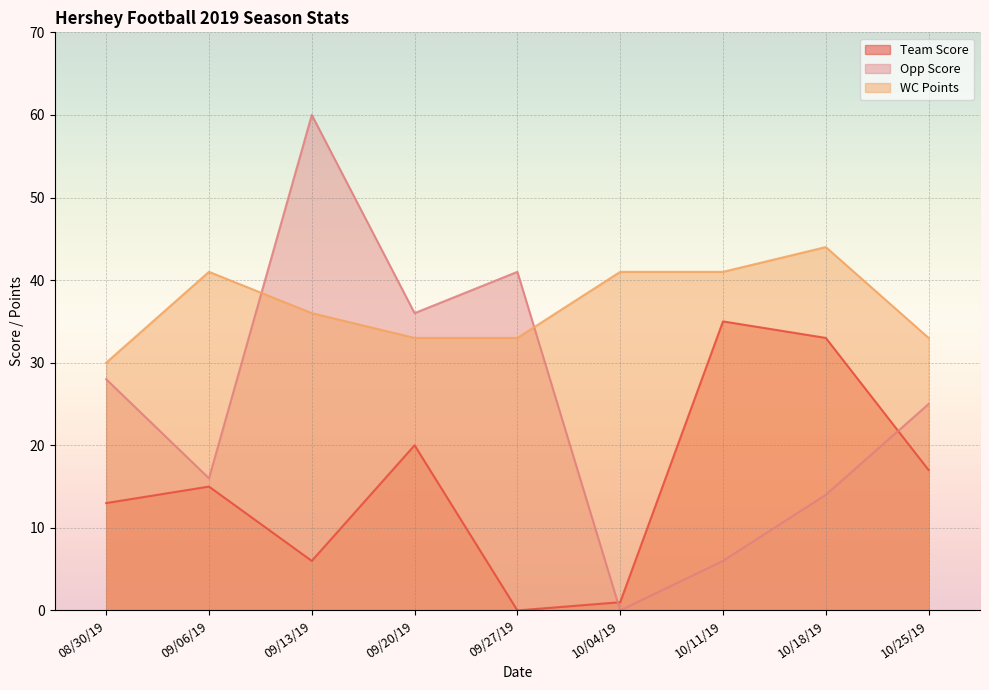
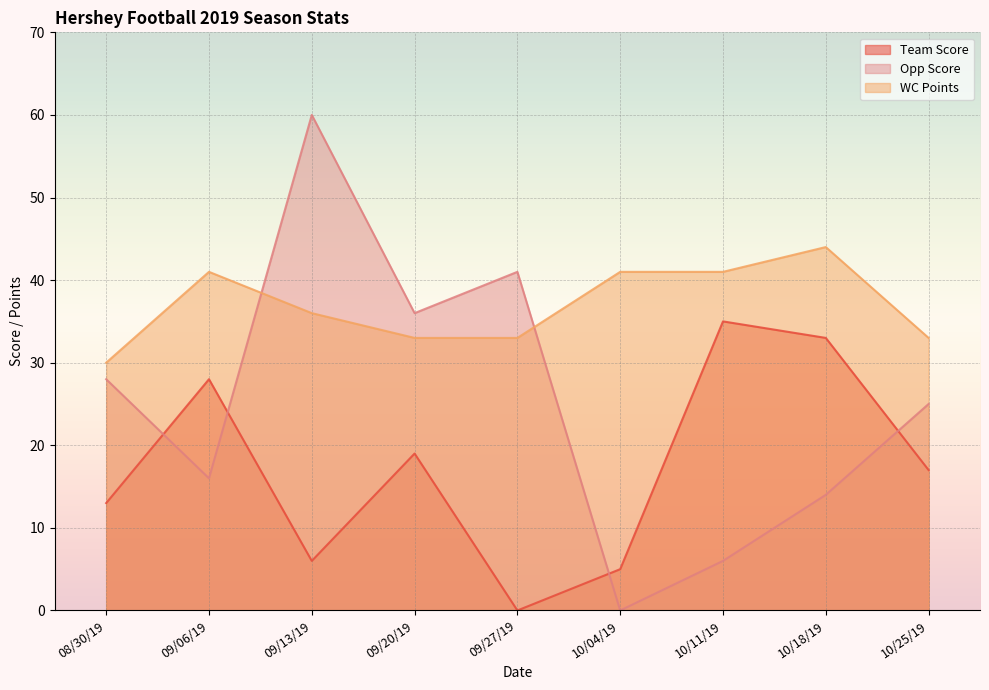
Team Score, 09/06/19: 15 -> 28
Team Score, 09/20/19: 20 -> 19
Team Score, 10/04/19: 1 -> 5
